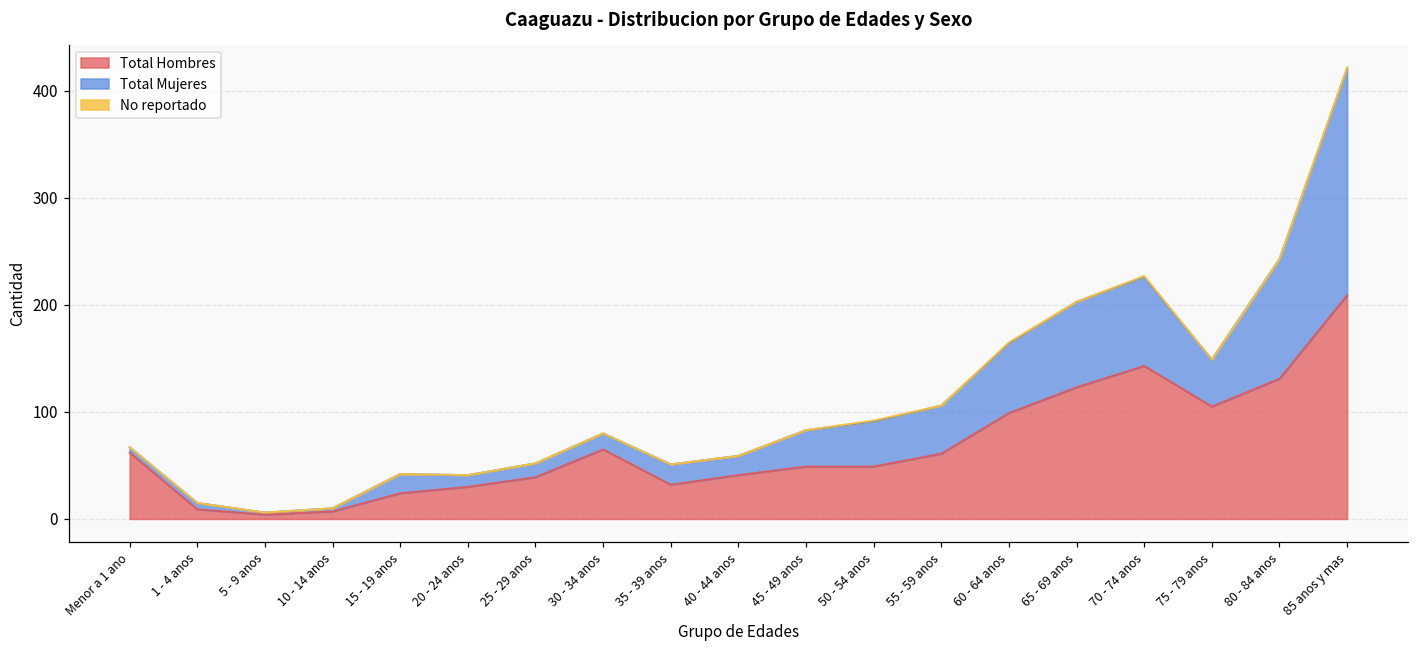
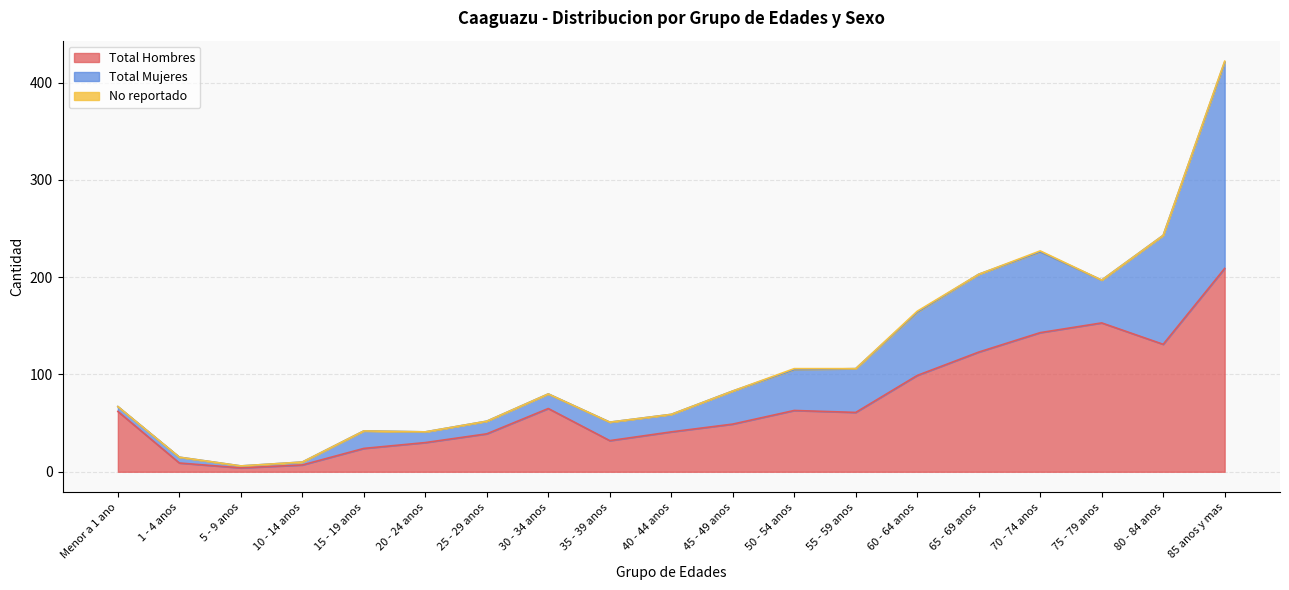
Total Hombres, 50 - 54 anos: 50 -> 60
Total Hombres, 75 - 79 anos: 110 -> 150
